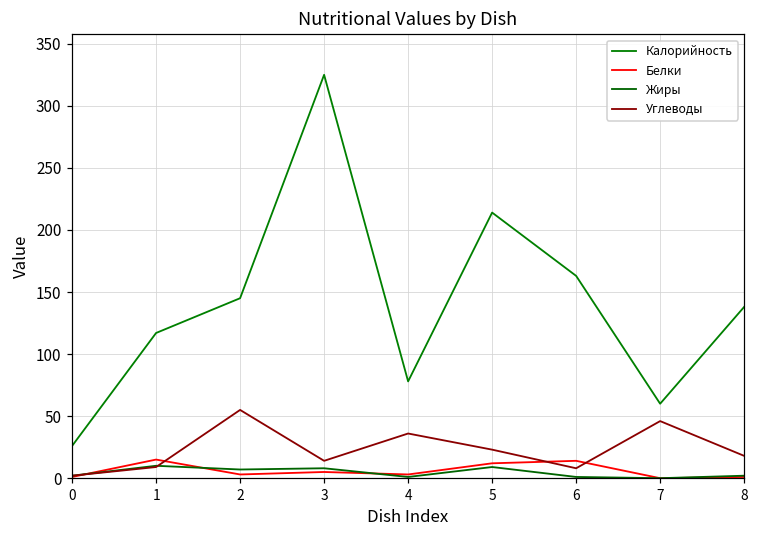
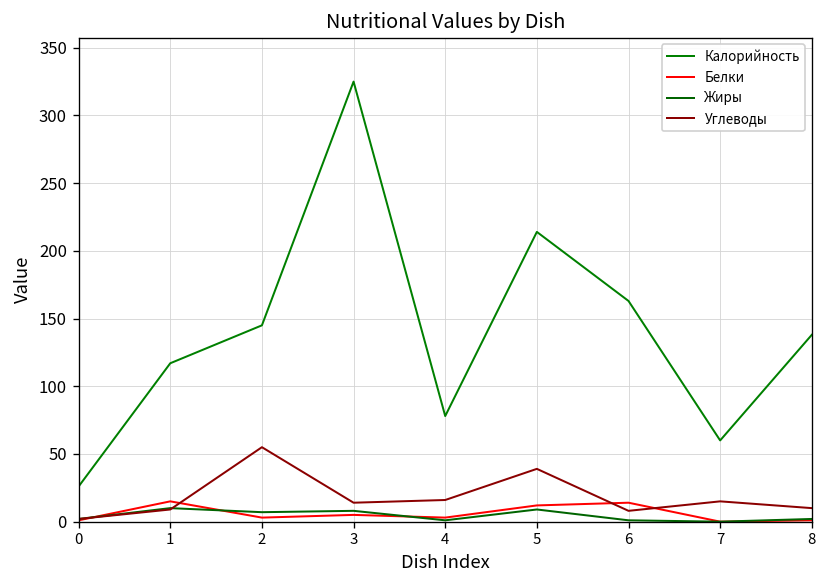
Углеводы, 4: 36 -> 16
Углеводы, 5: 23 -> 39
Углеводы, 7: 46 -> 15
Углеводы, 8: 18 -> 10
